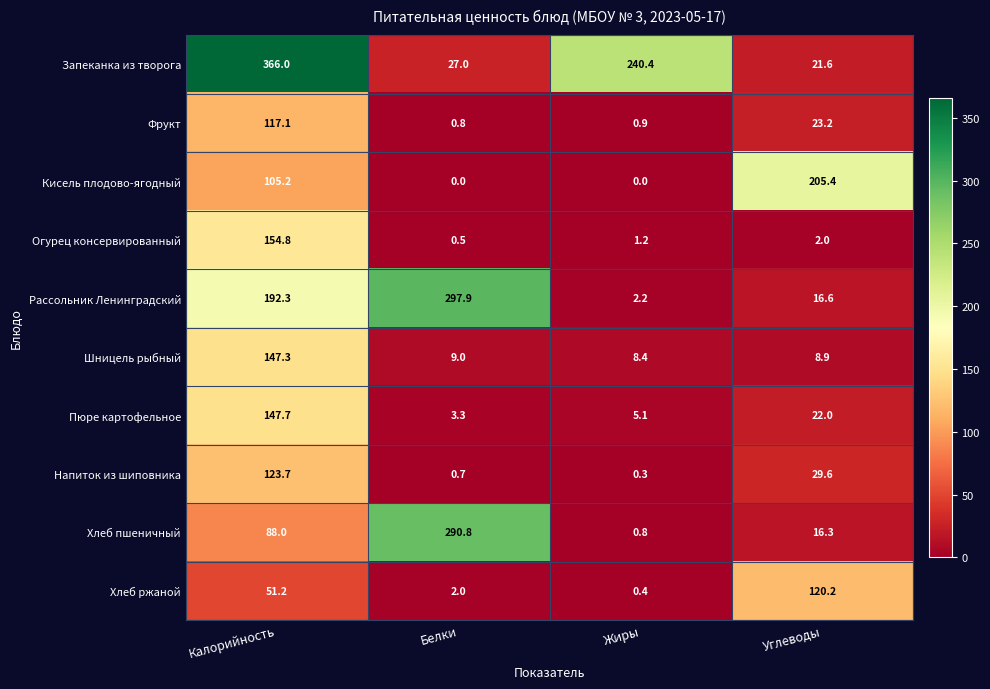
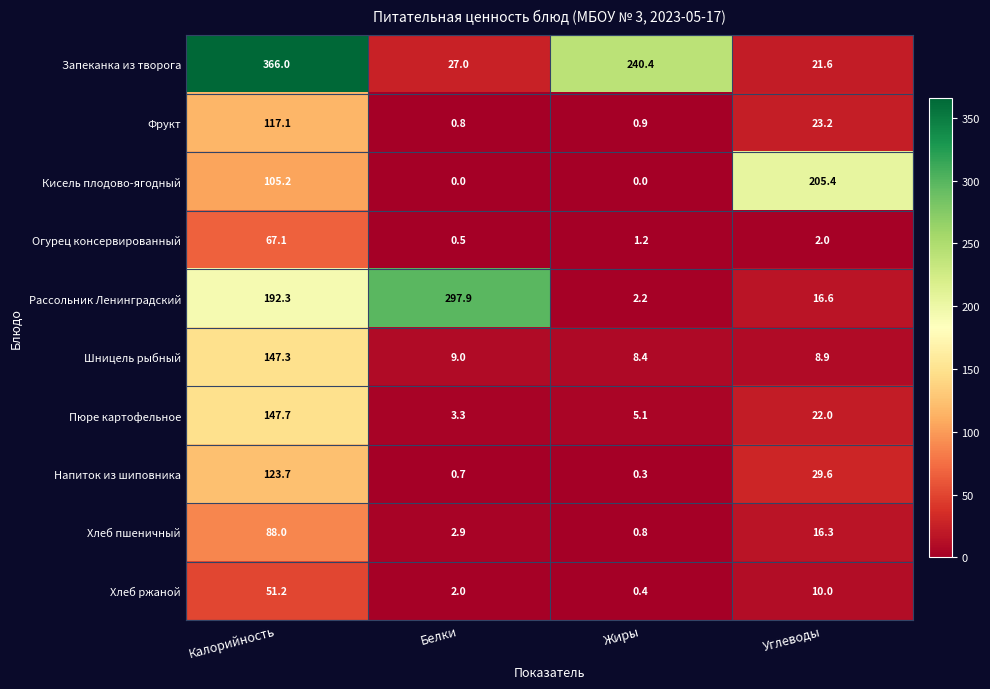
Огурец консервированный, Калорийность: 154.8 -> 67.1
Хлеб пшеничный, Белки: 290.8 -> 2.9
Хлеб ржаной, Углеводы: 120.2 -> 10.0
